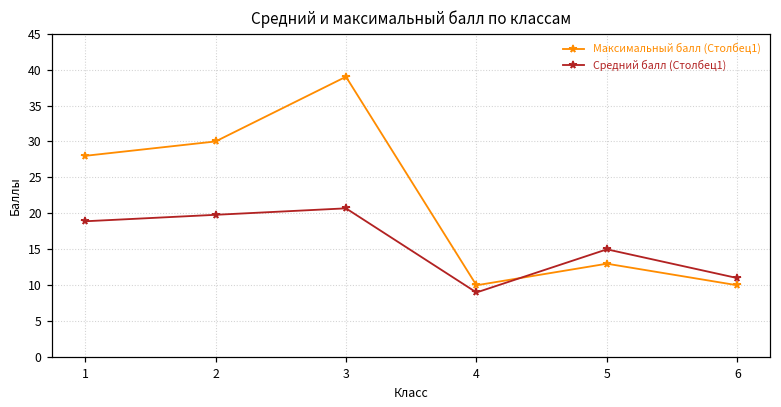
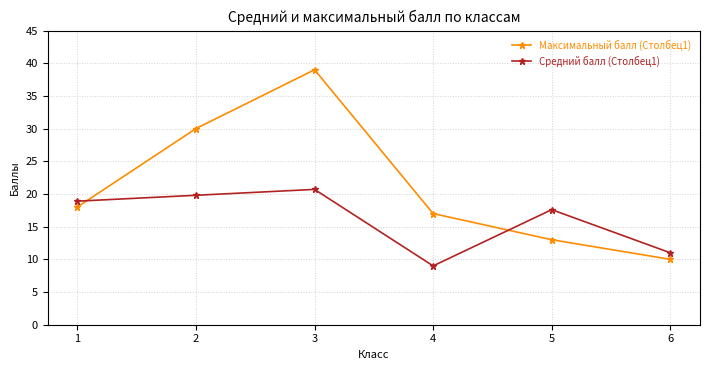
Максимальный балл (Столбец1), 1: 28 -> 18
Максимальный балл (Столбец1), 4: 10 -> 17
Средний балл (Столбец1), 5: 15 -> 18
